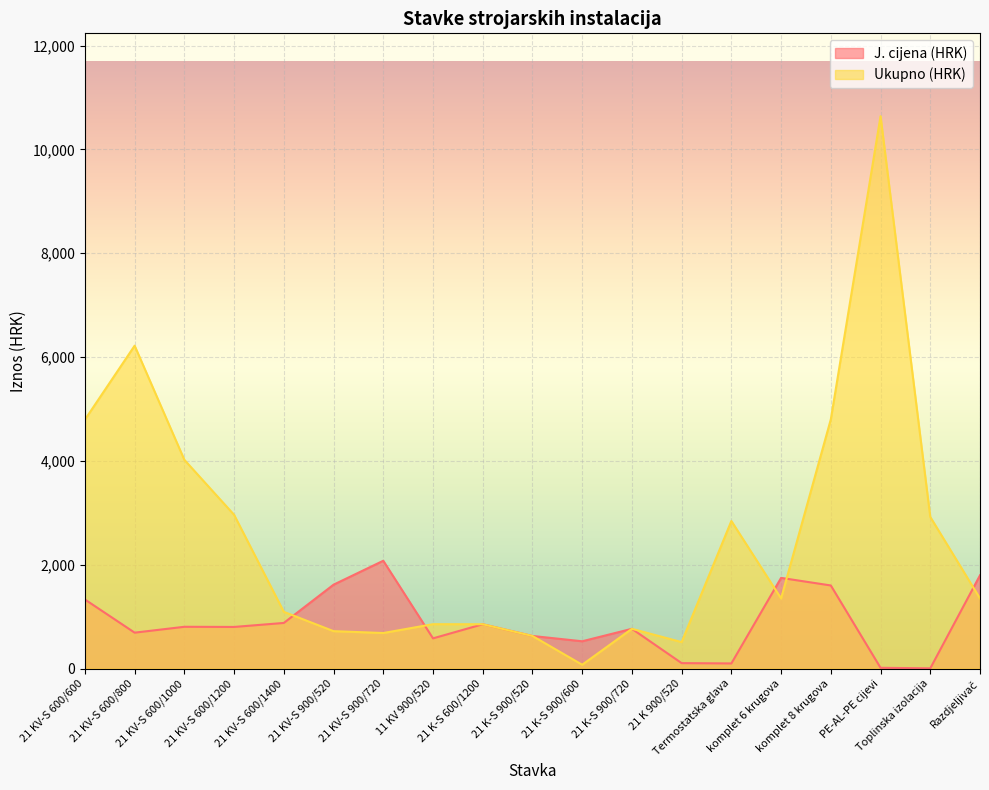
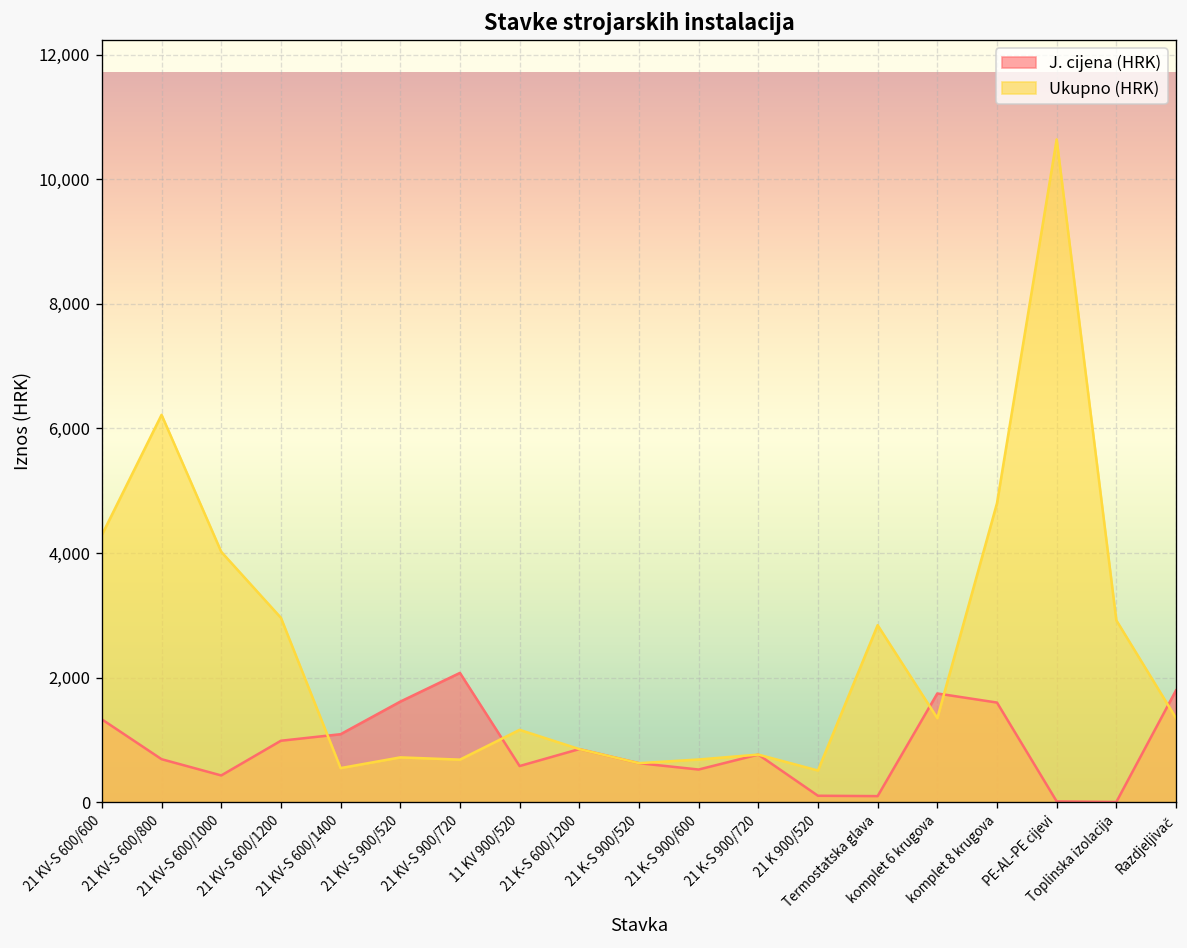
Ukupno (HRK), 21 KV-S 600/600: 4,800 -> 4,300
J. cijena (HRK), 21 KV-S 600/1000: 800 -> 400
J. cijena (HRK), 21 KV-S 600/1200: 800 -> 1,000
J. cijena (HRK), 21 KV-S 600/1400: 900 -> 1,100
Ukupno (HRK), 21 KV-S 600/1400: 1,100 -> 500
Ukupno (HRK), 11 KV 900/520: 900 -> 1,200
Ukupno (HRK), 21 K-S 900/600: 100 -> 700
